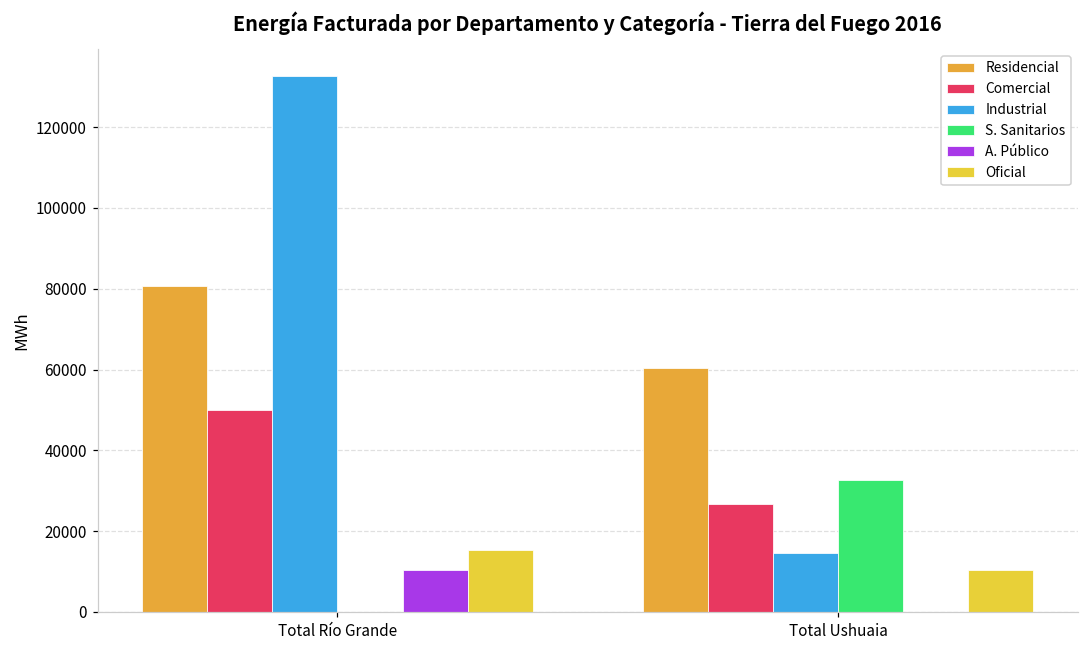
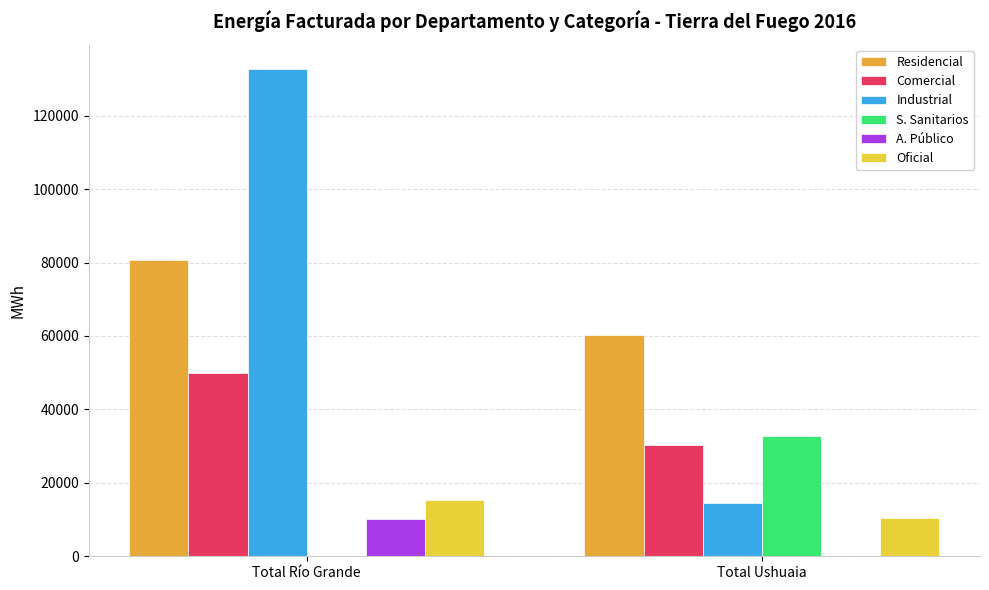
Comercial, Total Ushuaia: 27000 -> 30000
